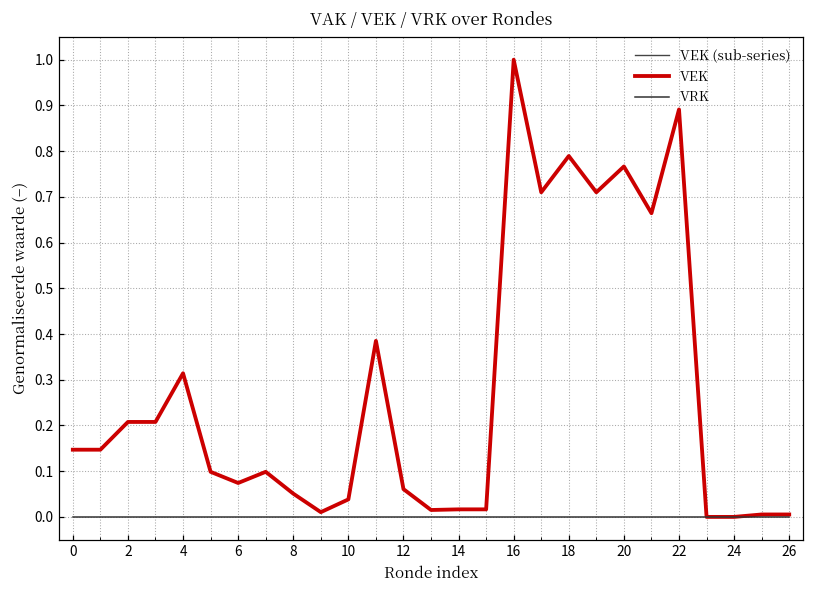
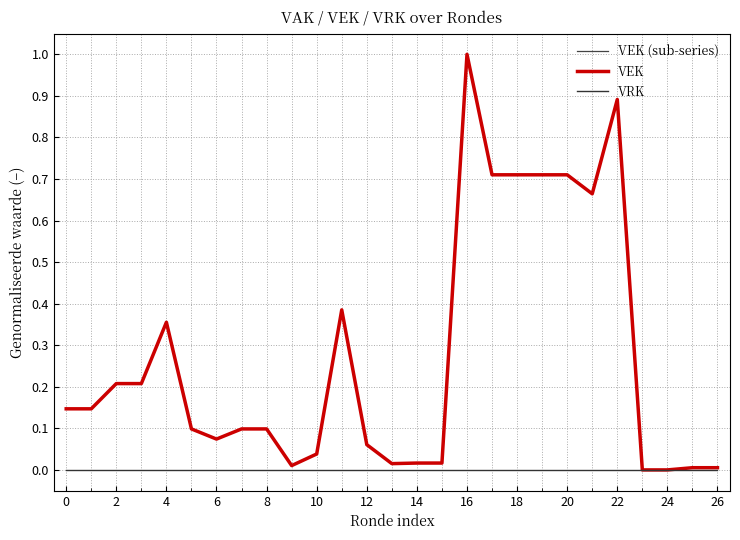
VEK, 4: 0.31 -> 0.36
VEK, 8: 0.05 -> 0.10
VEK, 18: 0.79 -> 0.71
VEK, 20: 0.77 -> 0.71
